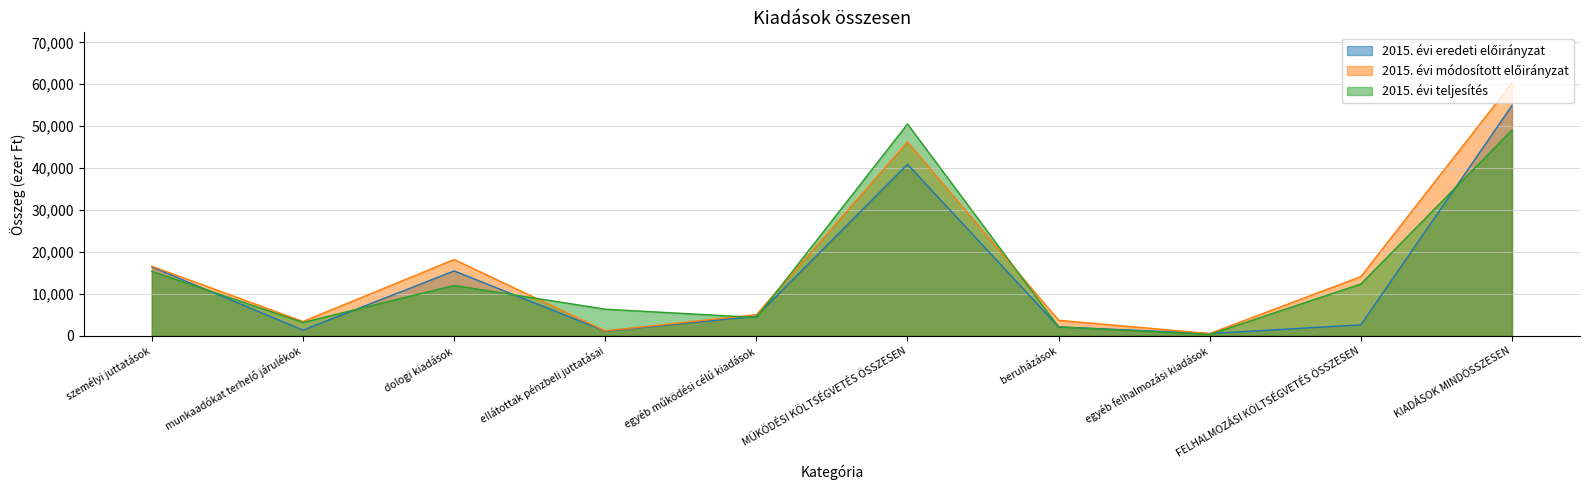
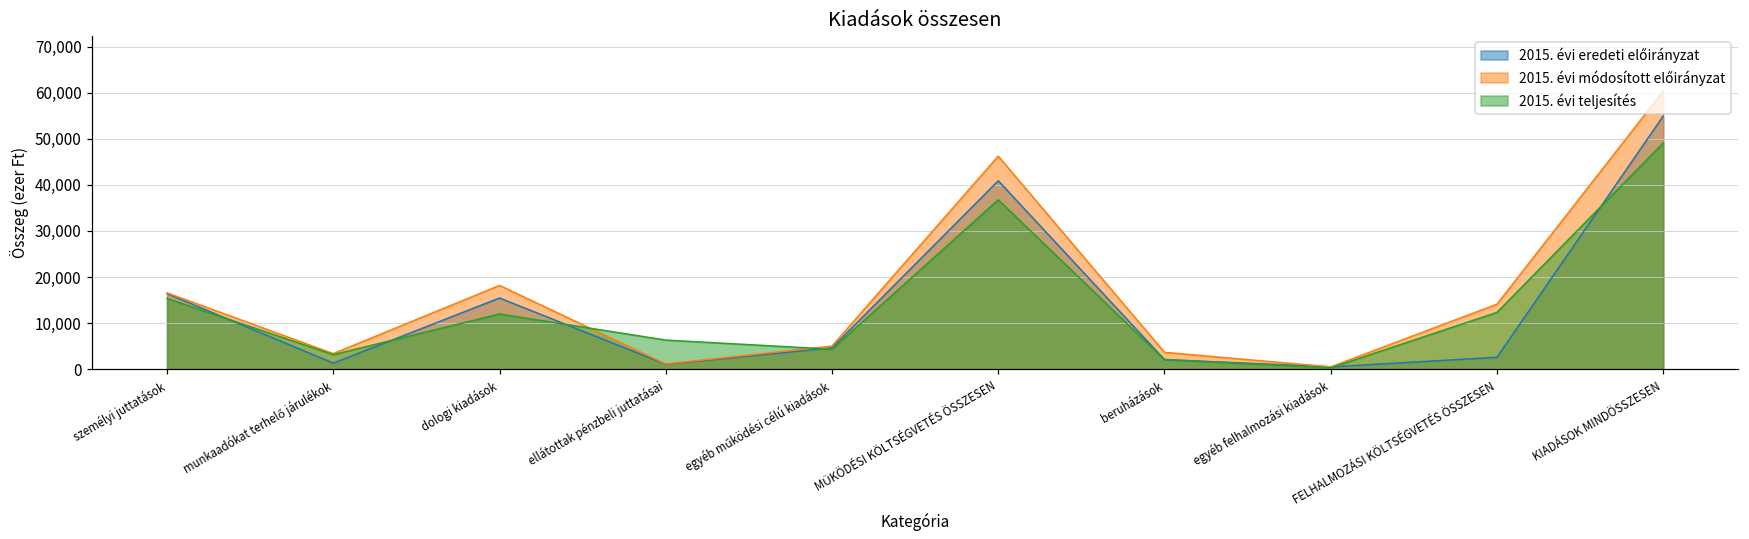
2015. évi teljesítés, MŰKÖDÉSI KÖLTSÉGVETÉS ÖSSZESEN: 51,000 -> 37,000
